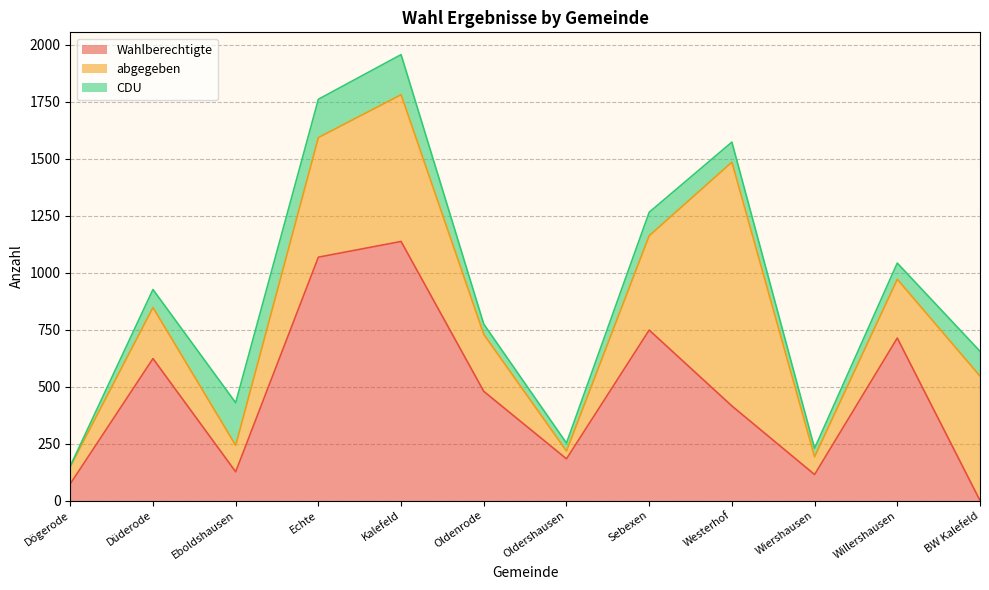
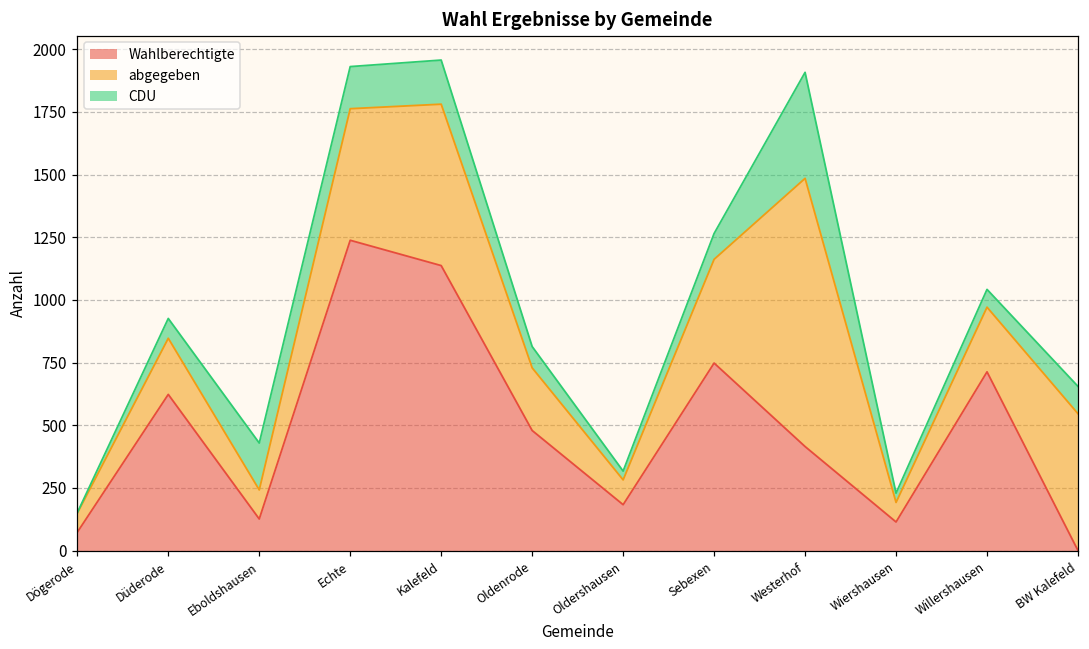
Wahlberechtigte, Echte: 1070 -> 1240
CDU, Oldenrode: 50 -> 90
abgegeben, Oldershausen: 30 -> 100
CDU, Westerhof: 90 -> 420
